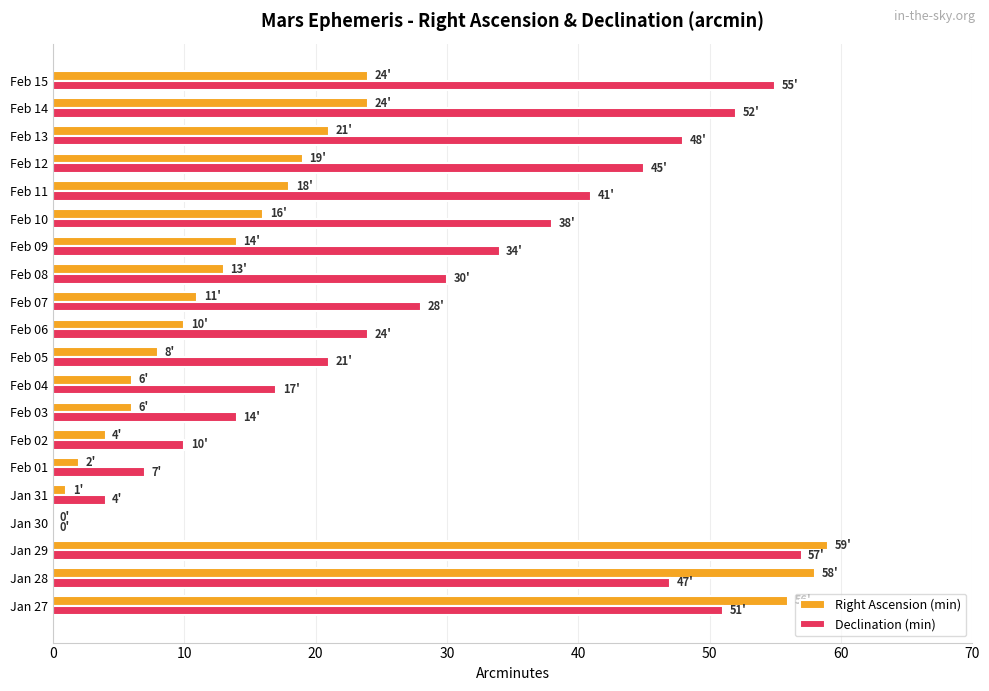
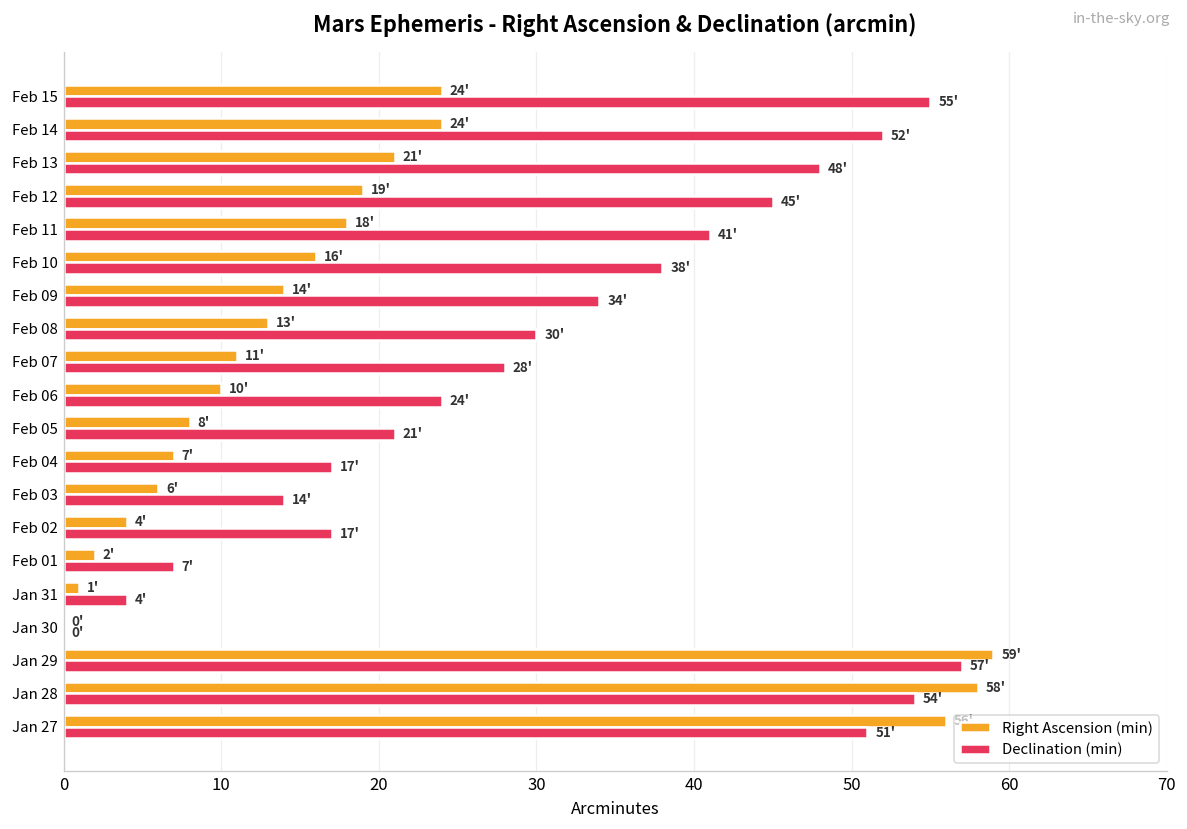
Right Ascension (min), Feb 04: 6' -> 7'
Declination (min), Feb 02: 10' -> 17'
Declination (min), Jan 28: 47' -> 54'
